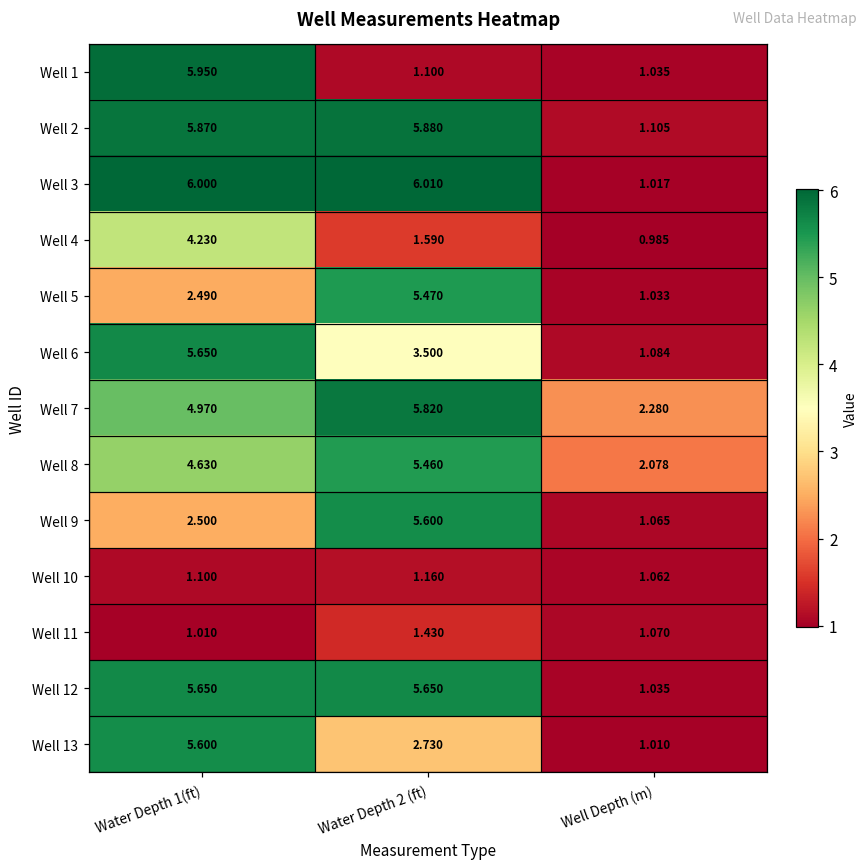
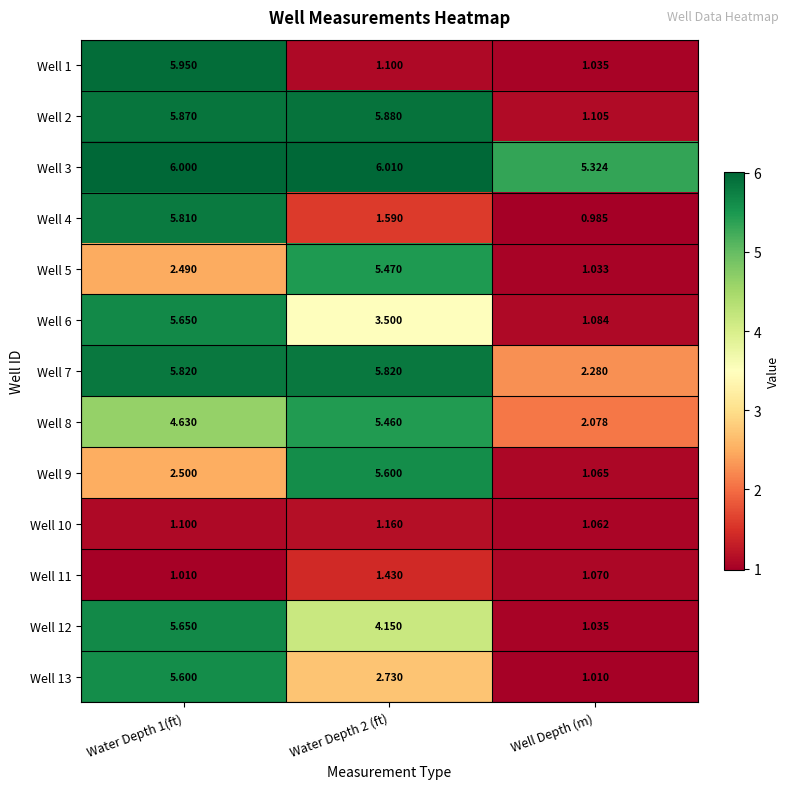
Well 3, Well Depth (m): 1.017 -> 5.324
Well 4, Water Depth 1(ft): 4.230 -> 5.810
Well 7, Water Depth 1(ft): 4.970 -> 5.820
Well 12, Water Depth 2 (ft): 5.650 -> 4.150
